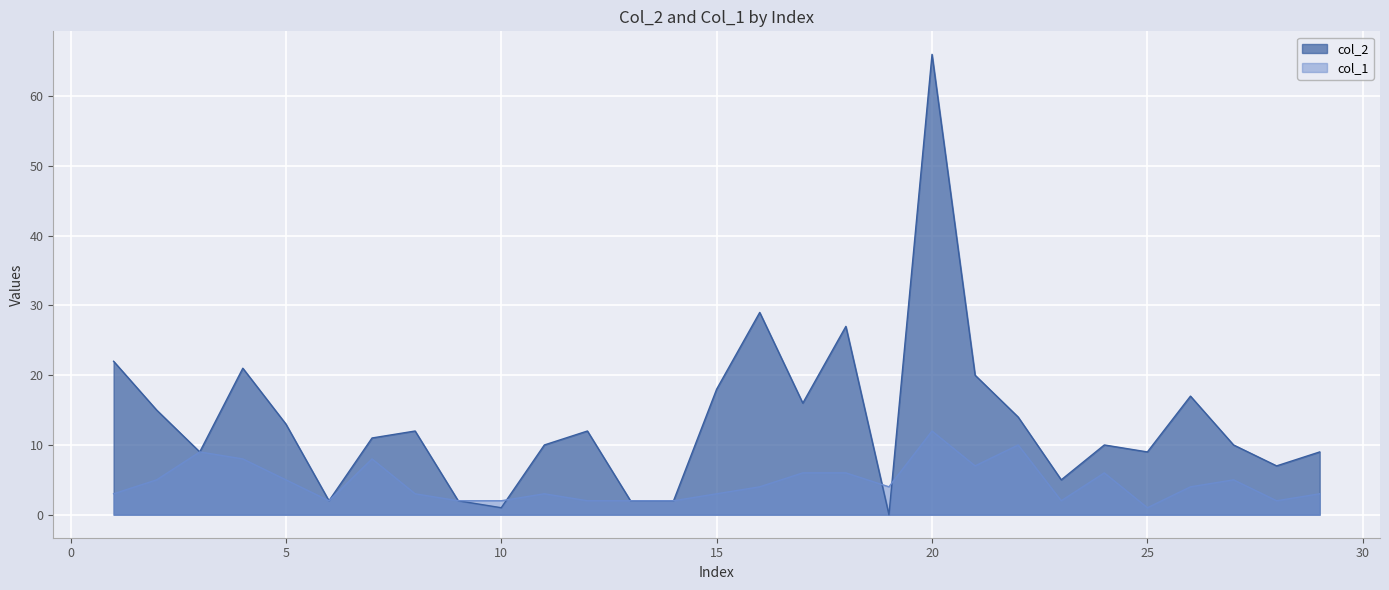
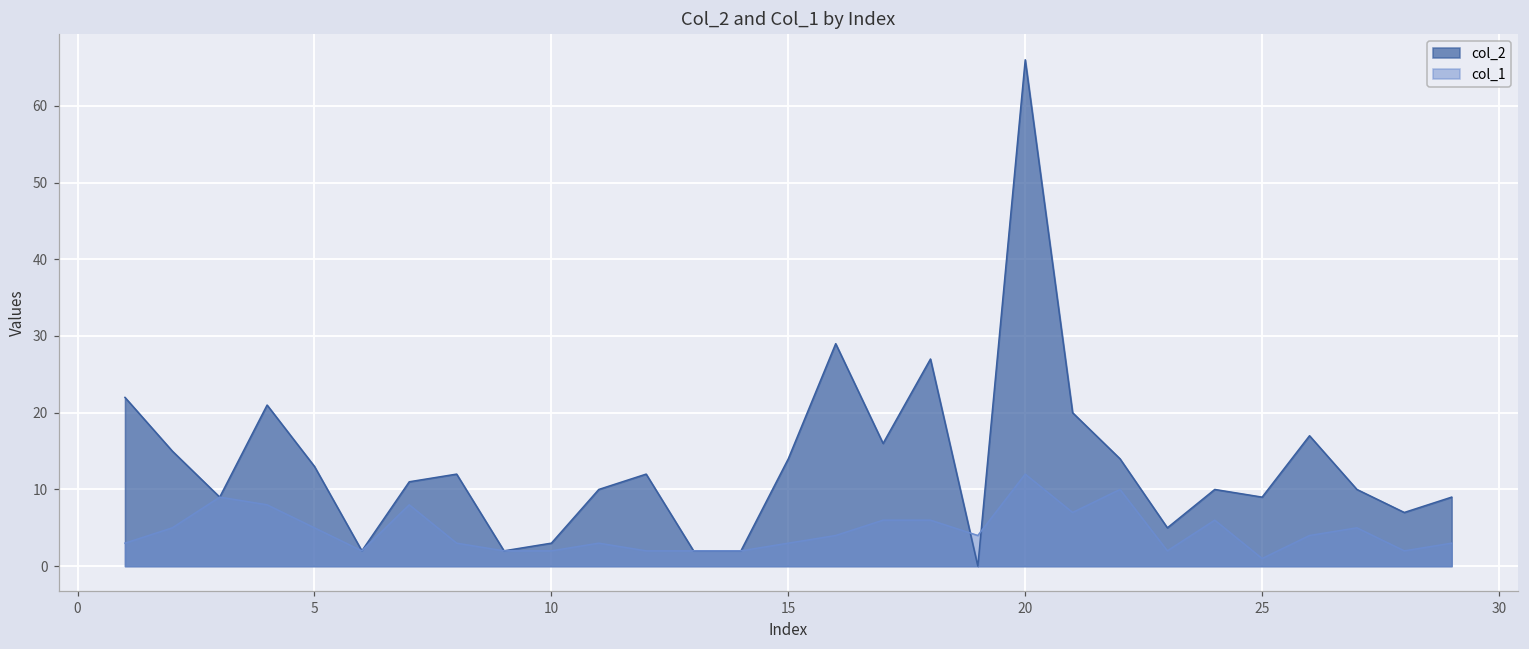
col_2, 10: 1 -> 3
col_2, 15: 18 -> 14
